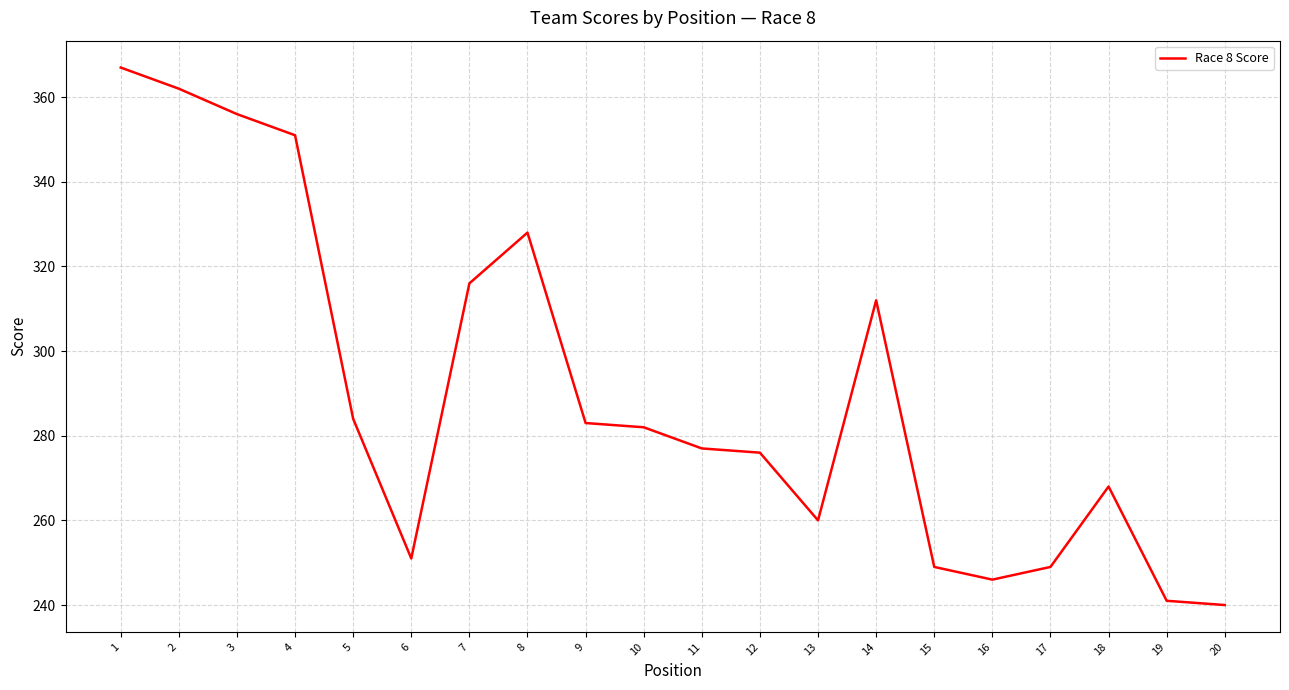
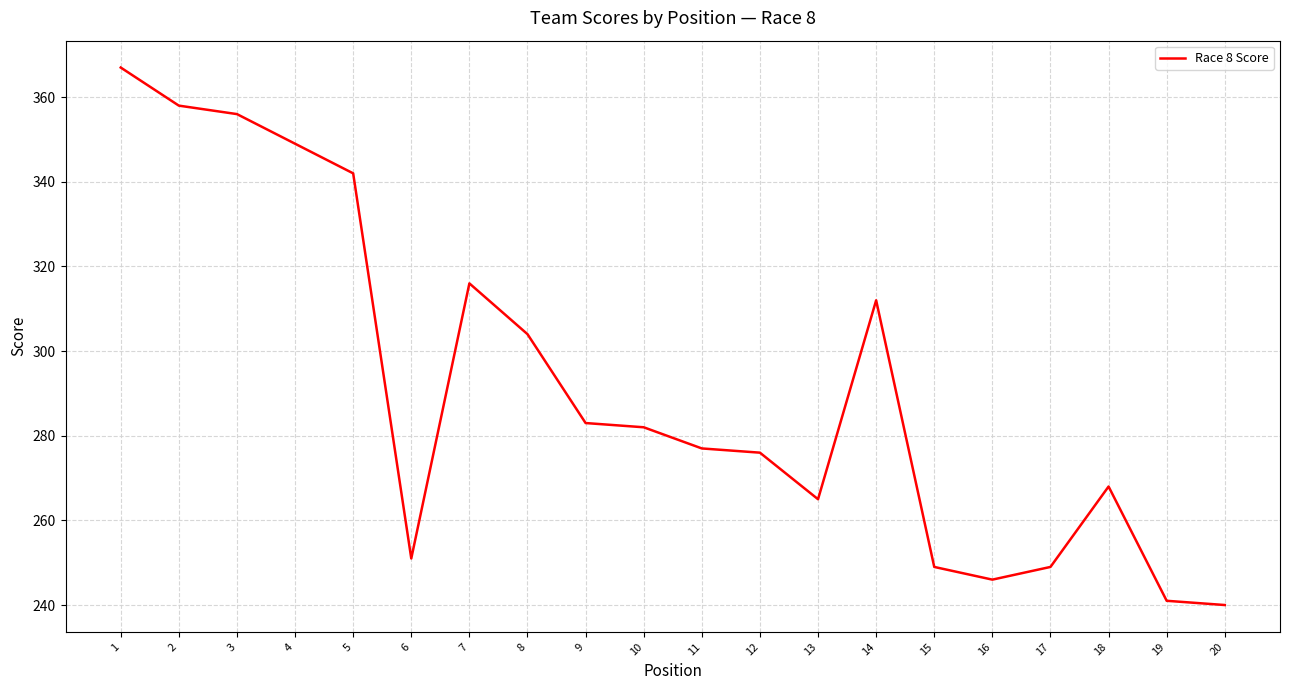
2: 362 -> 358
4: 351 -> 349
5: 284 -> 342
8: 328 -> 304
13: 260 -> 265
